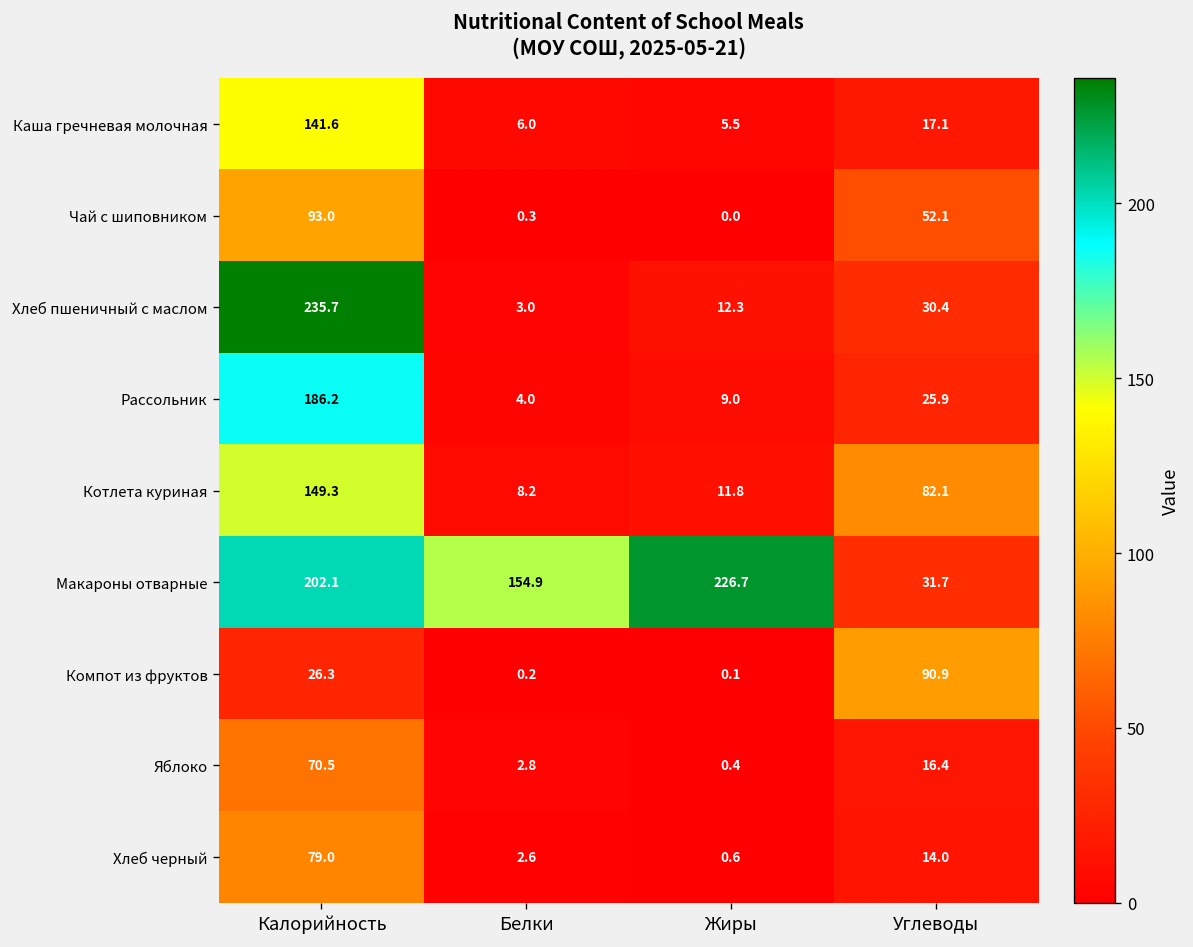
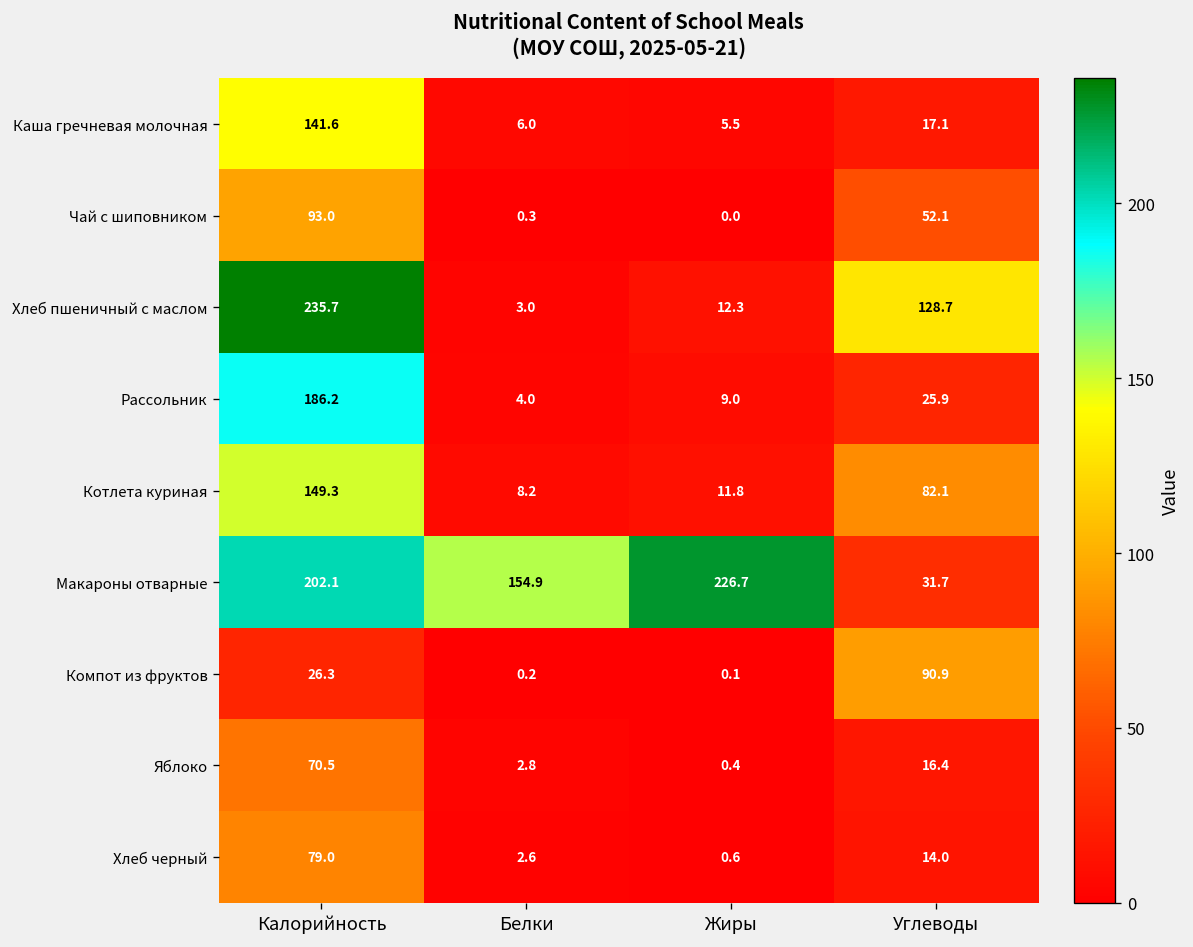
Хлеб пшеничный с маслом, Углеводы: 30.4 -> 128.7
